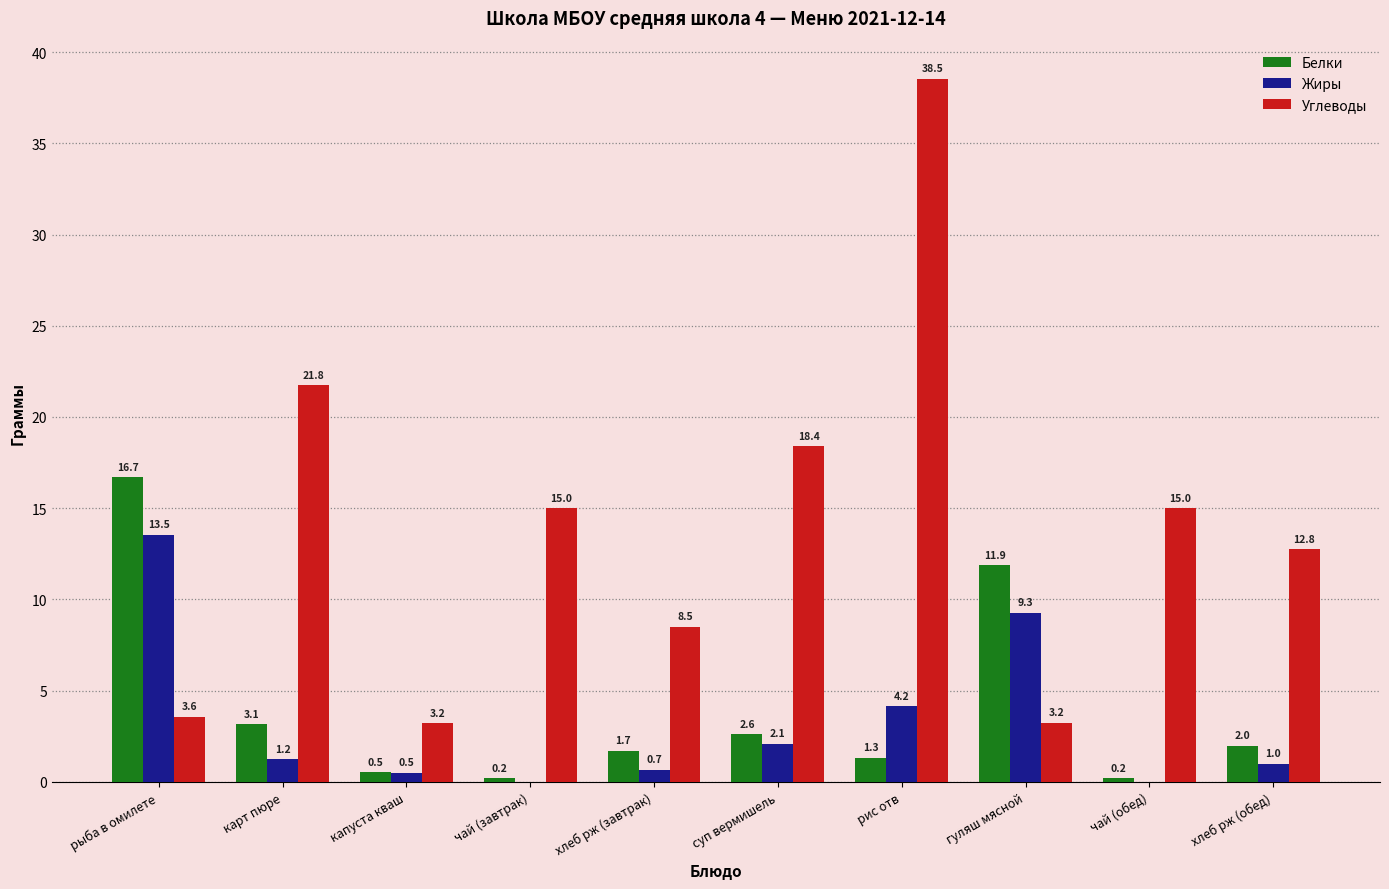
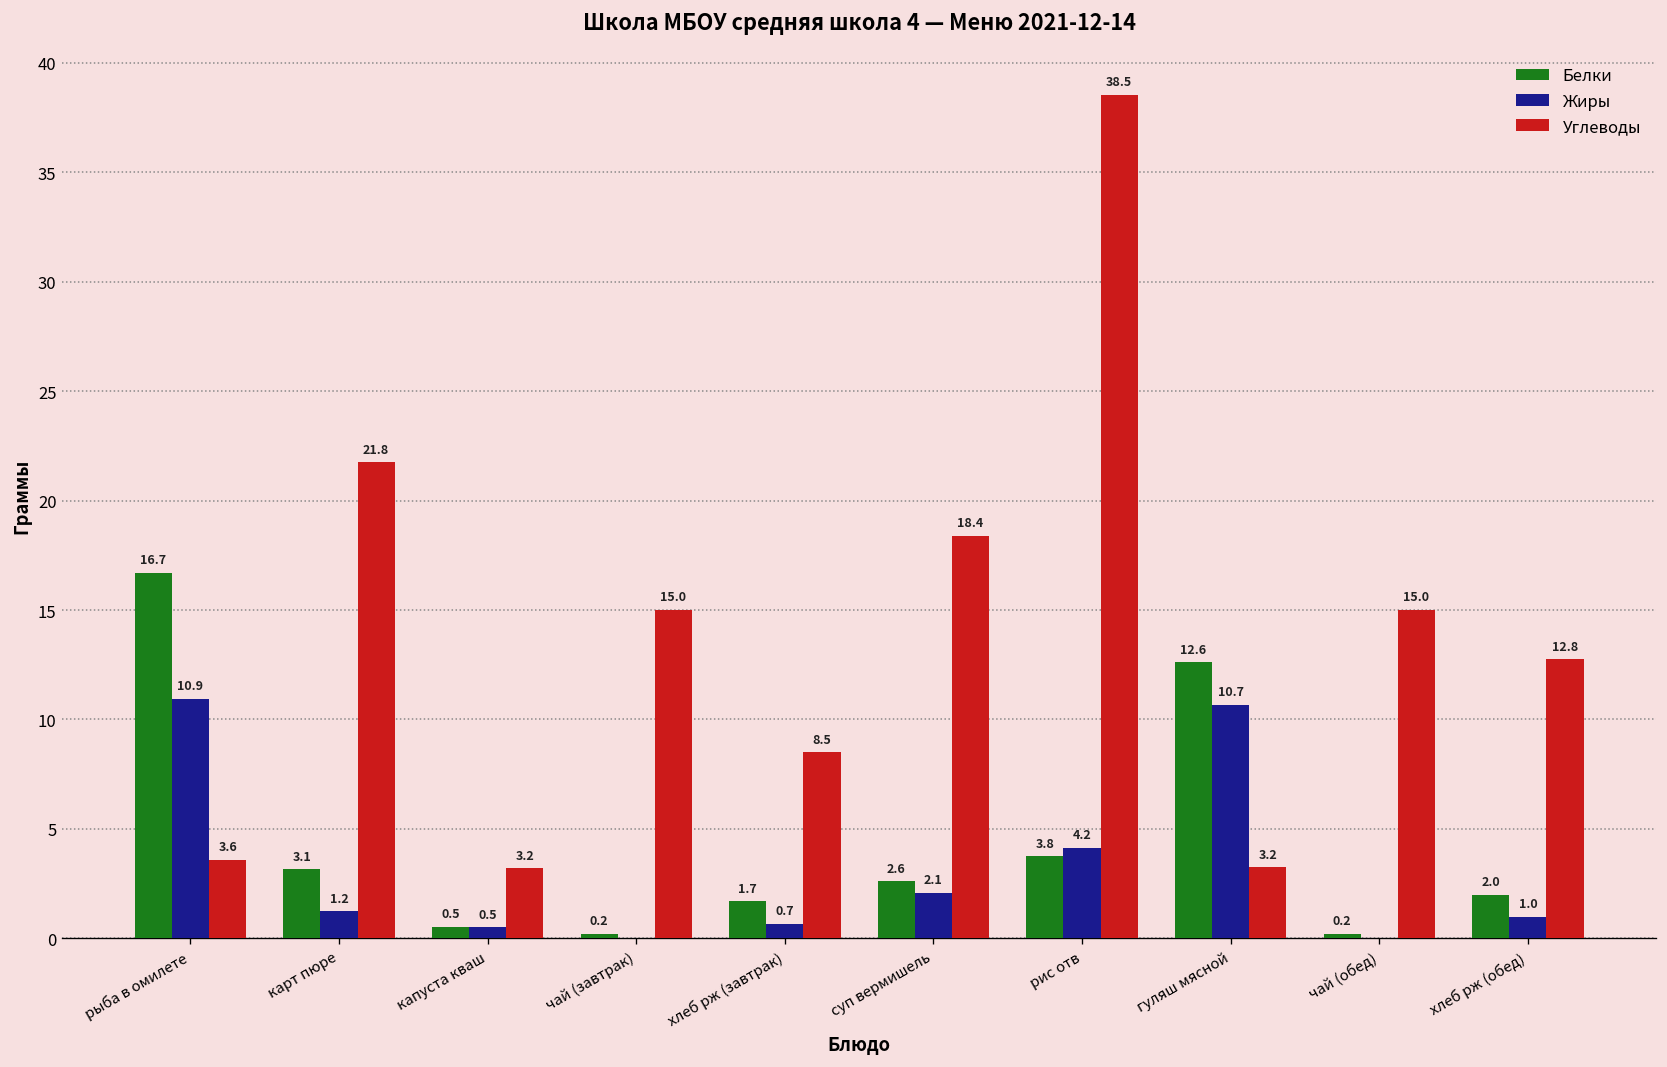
Жиры, рыба в омилете: 13.5 -> 10.9
Белки, рис отв: 1.3 -> 3.8
Белки, гуляш мясной: 11.9 -> 12.6
Жиры, гуляш мясной: 9.3 -> 10.7
